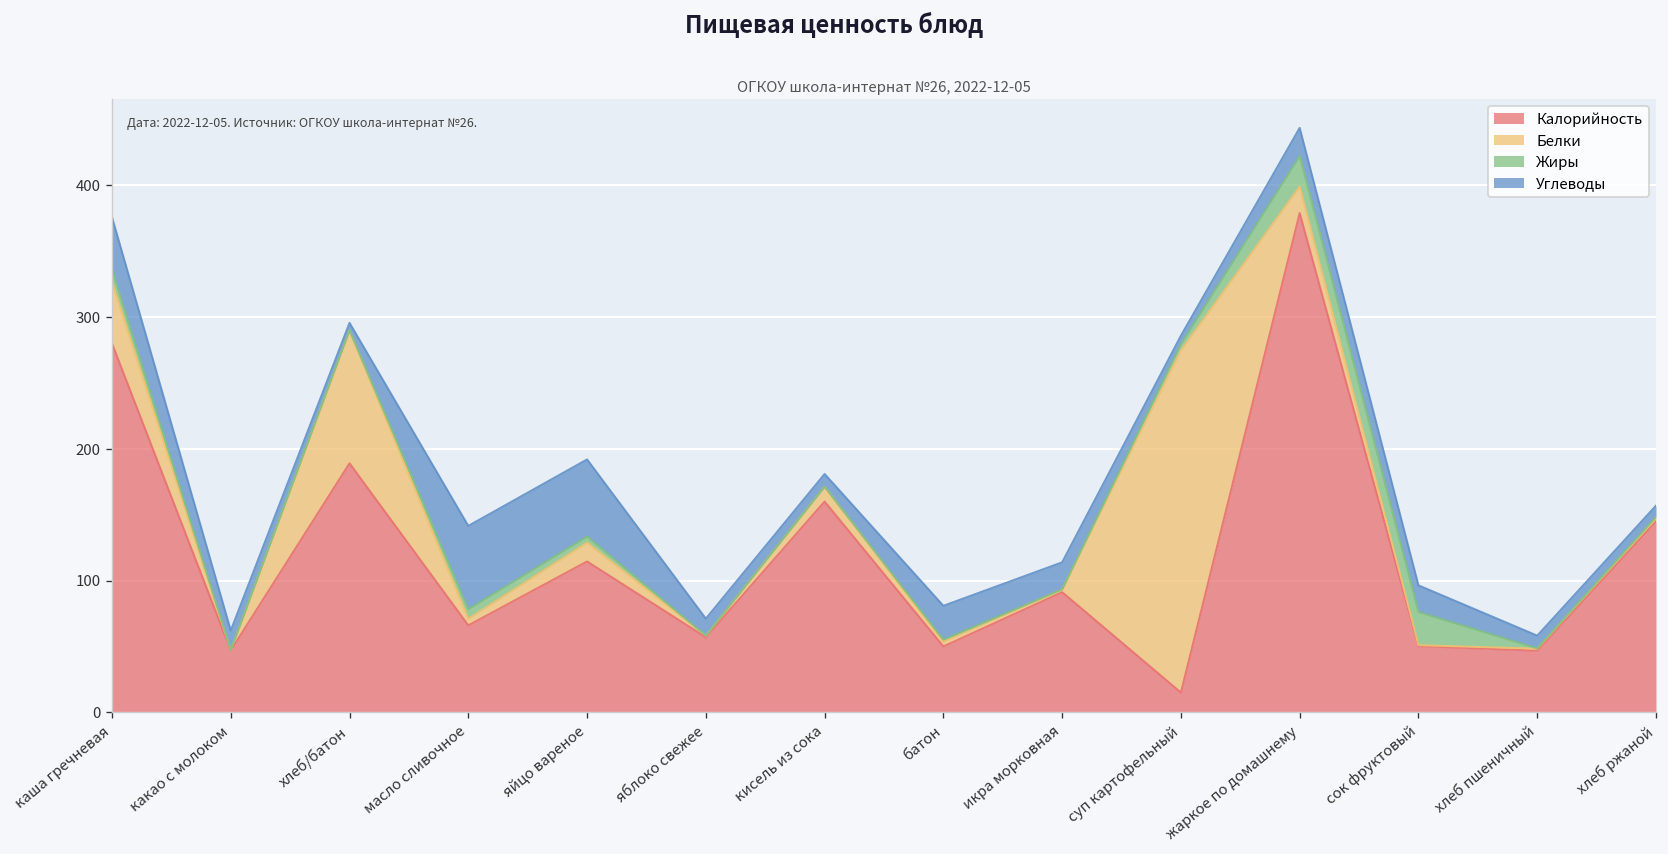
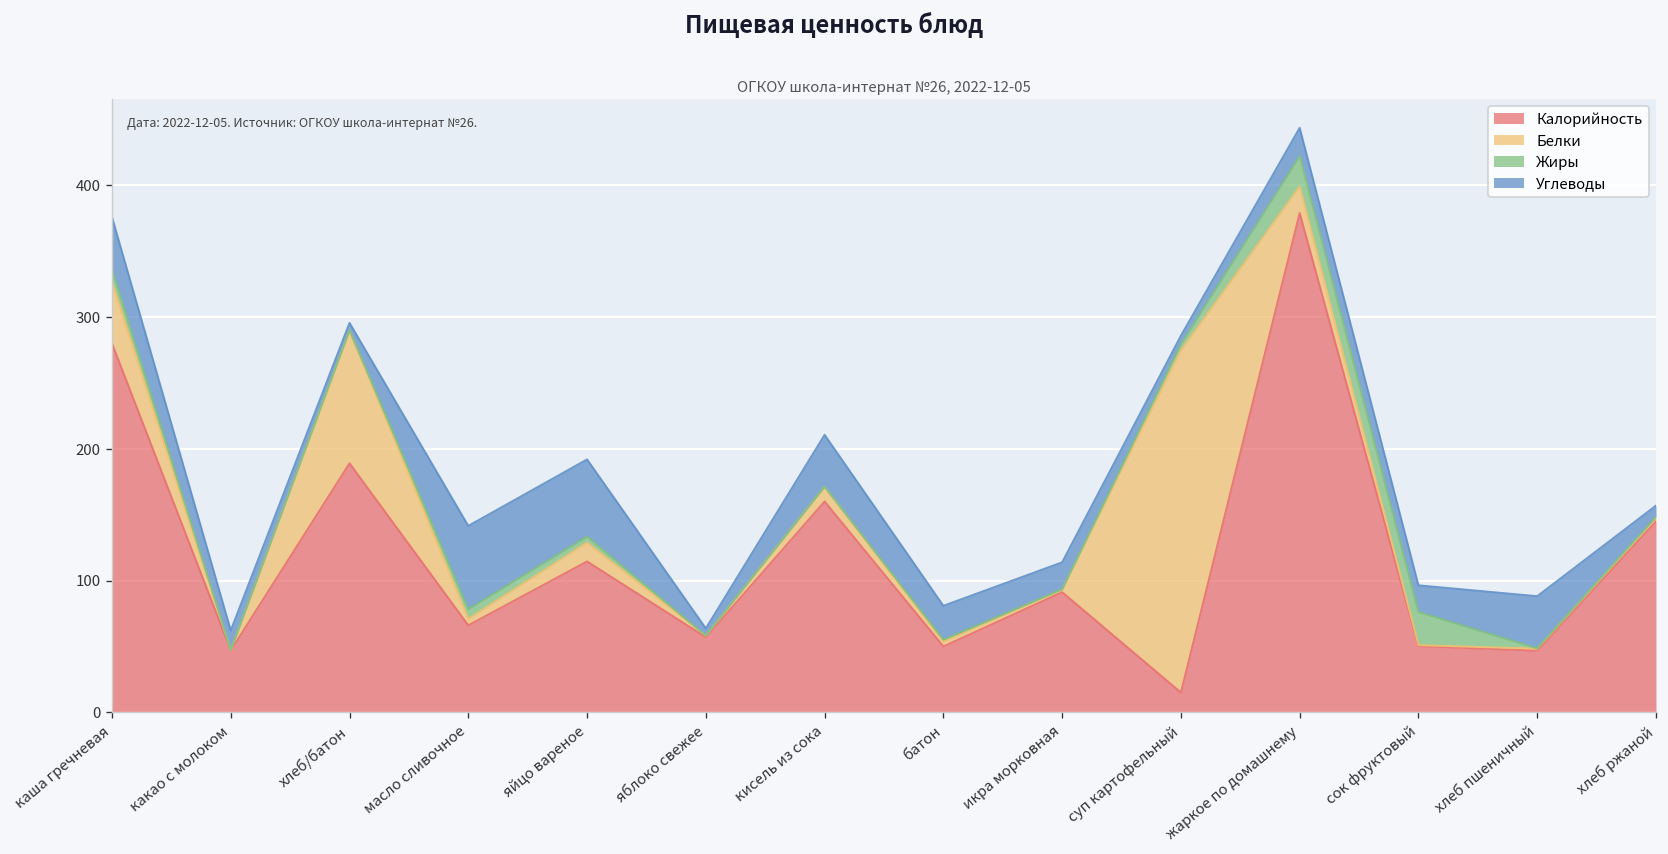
Углеводы, яблоко свежее: 13 -> 6
Углеводы, кисель из сока: 10 -> 39
Углеводы, хлеб пшеничный: 10 -> 40
